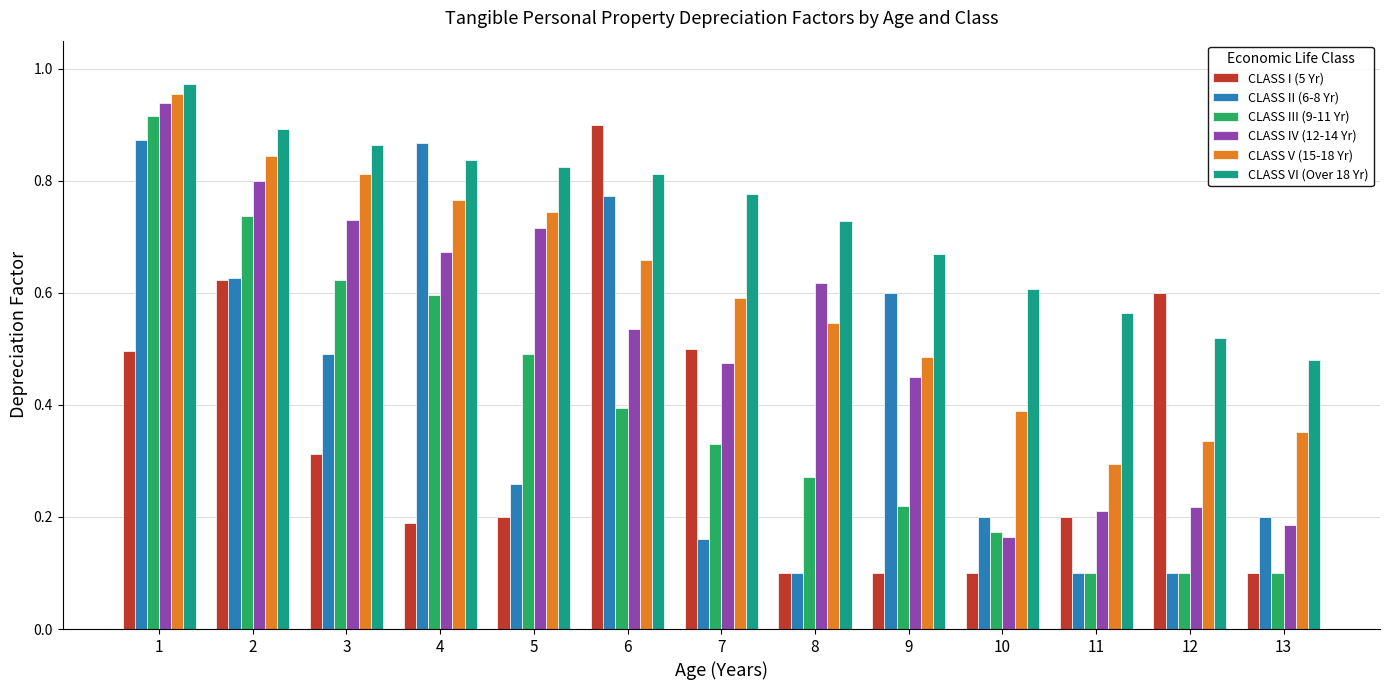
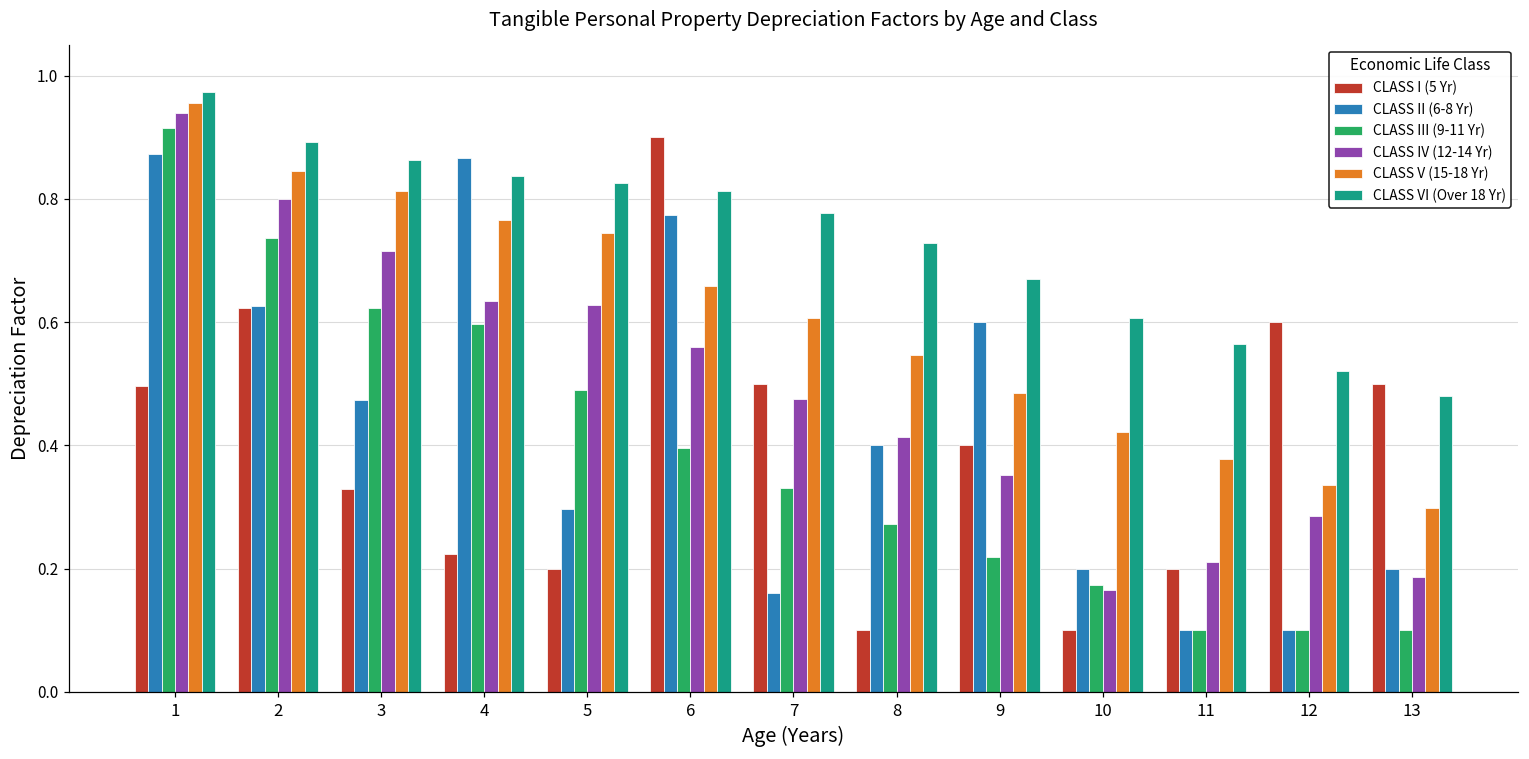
CLASS I (5 Yr), 3: 0.31 -> 0.33
CLASS II (6-8 Yr), 3: 0.49 -> 0.47
CLASS IV (12-14 Yr), 3: 0.73 -> 0.72
CLASS I (5 Yr), 4: 0.19 -> 0.22
CLASS IV (12-14 Yr), 4: 0.67 -> 0.63
CLASS II (6-8 Yr), 5: 0.26 -> 0.30
CLASS IV (12-14 Yr), 5: 0.72 -> 0.63
CLASS IV (12-14 Yr), 6: 0.54 -> 0.56
CLASS V (15-18 Yr), 7: 0.59 -> 0.61
CLASS II (6-8 Yr), 8: 0.1 -> 0.4
CLASS IV (12-14 Yr), 8: 0.62 -> 0.41
CLASS I (5 Yr), 9: 0.1 -> 0.4
CLASS IV (12-14 Yr), 9: 0.45 -> 0.35
CLASS V (15-18 Yr), 10: 0.39 -> 0.42
CLASS V (15-18 Yr), 11: 0.30 -> 0.38
CLASS IV (12-14 Yr), 12: 0.22 -> 0.29
CLASS I (5 Yr), 13: 0.1 -> 0.5
CLASS V (15-18 Yr), 13: 0.35 -> 0.30
